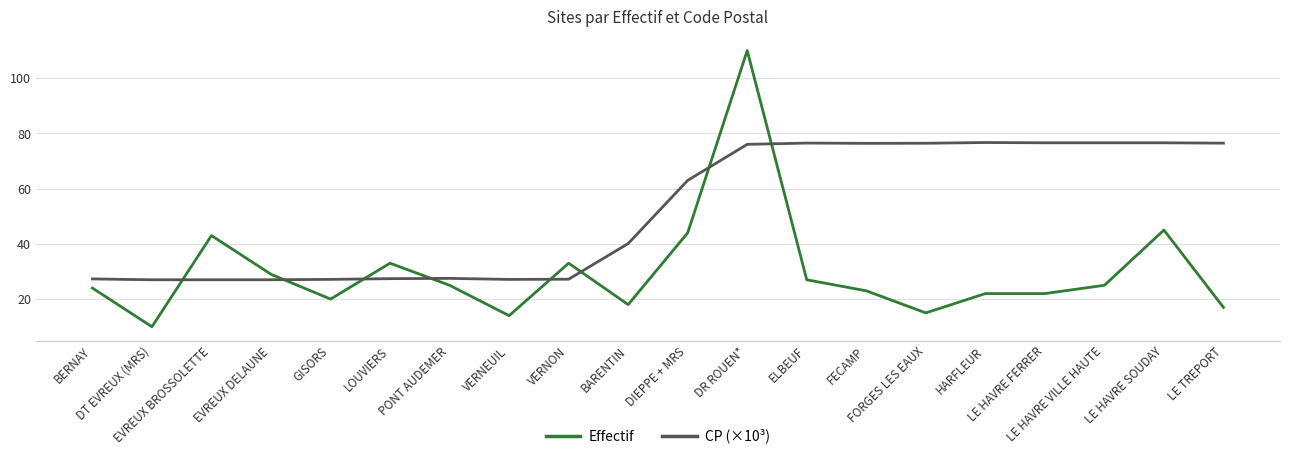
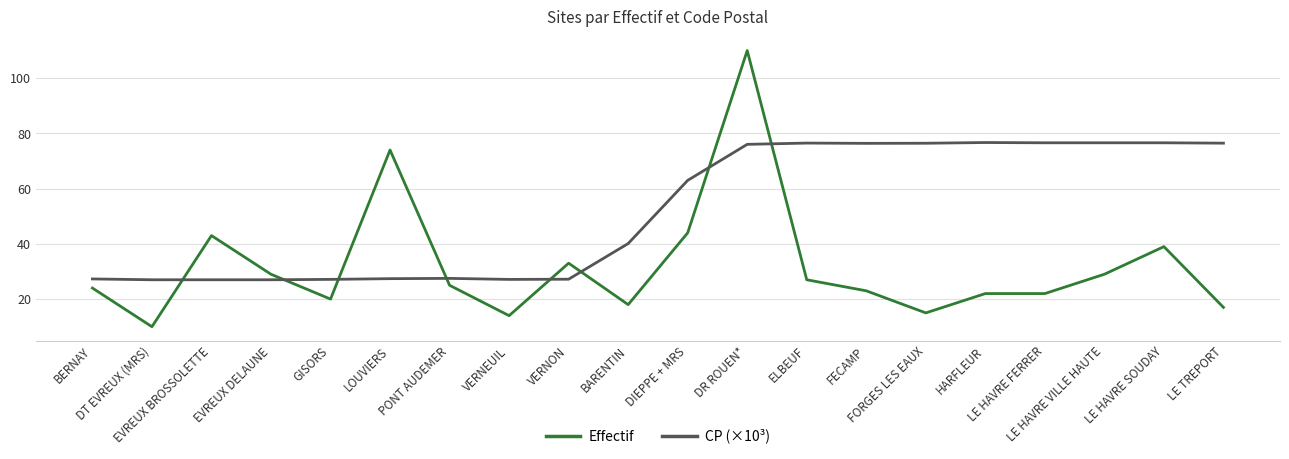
Effectif, LOUVIERS: 33 -> 74
Effectif, LE HAVRE VILLE HAUTE: 25 -> 29
Effectif, LE HAVRE SOUDAY: 45 -> 39
